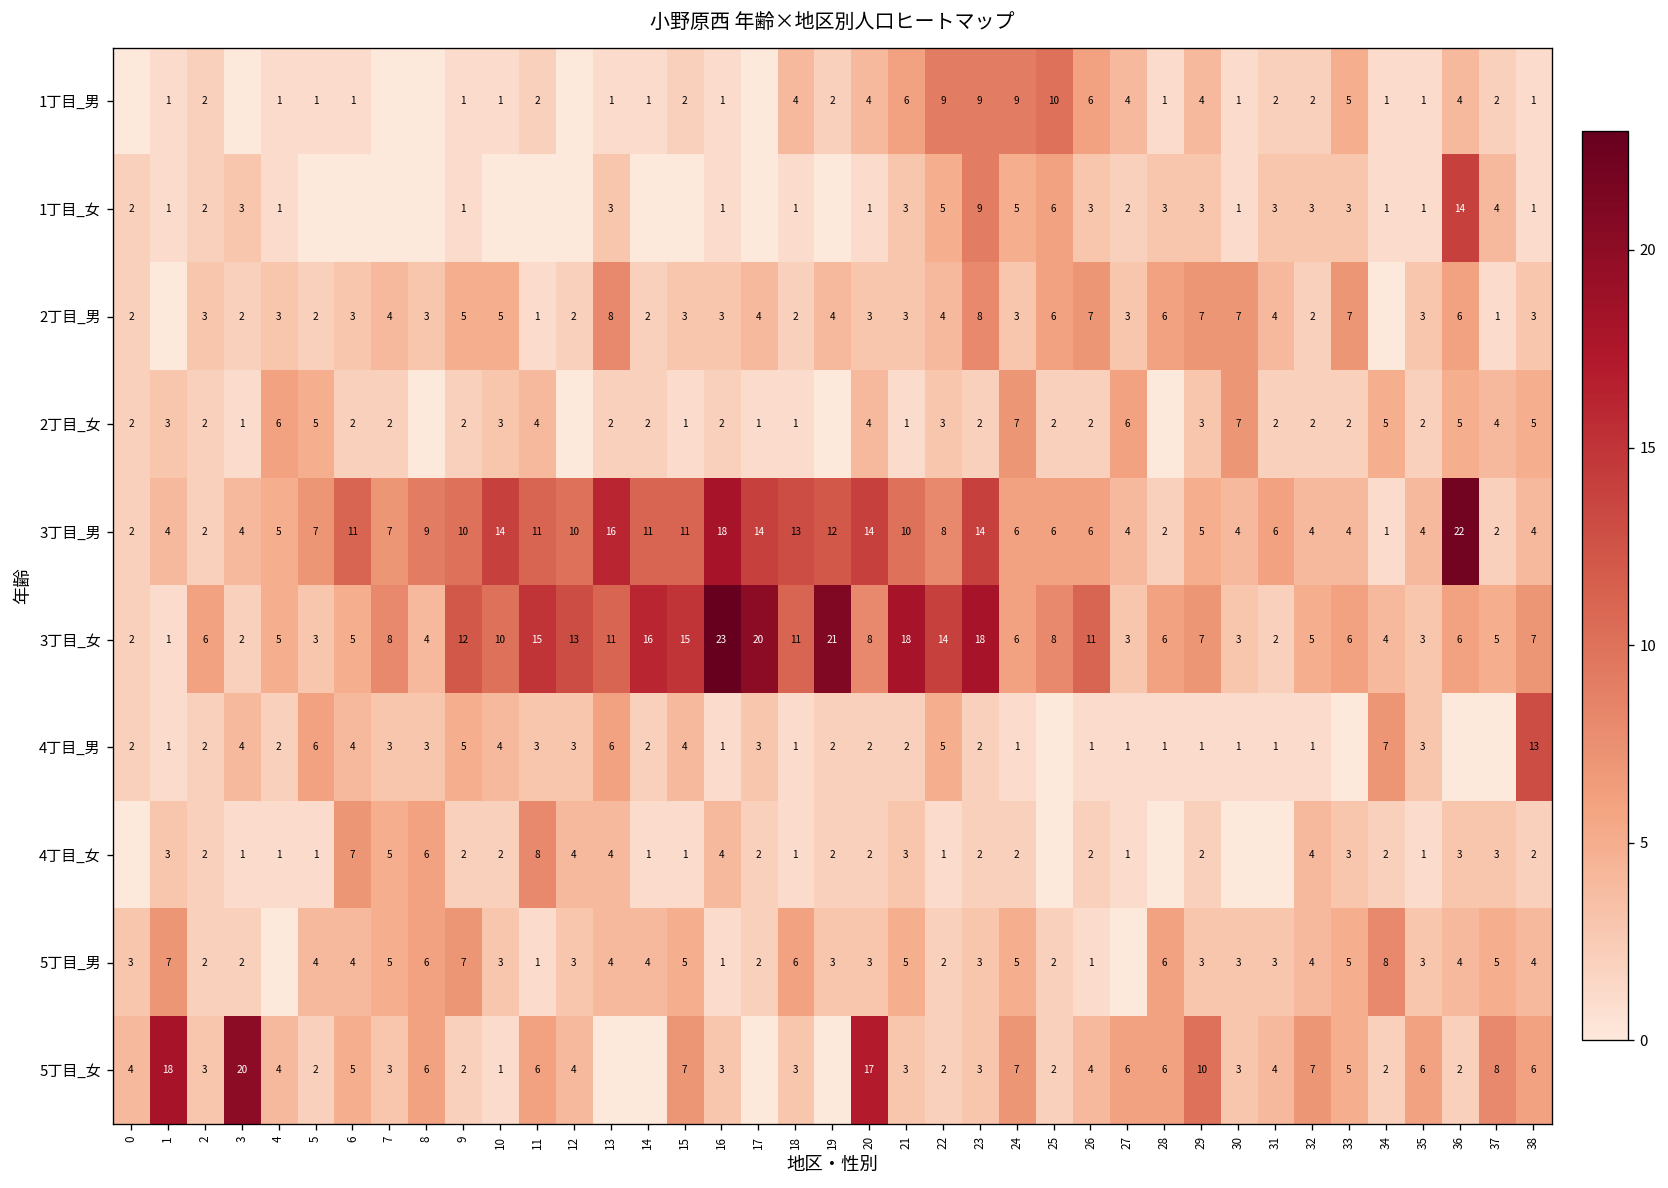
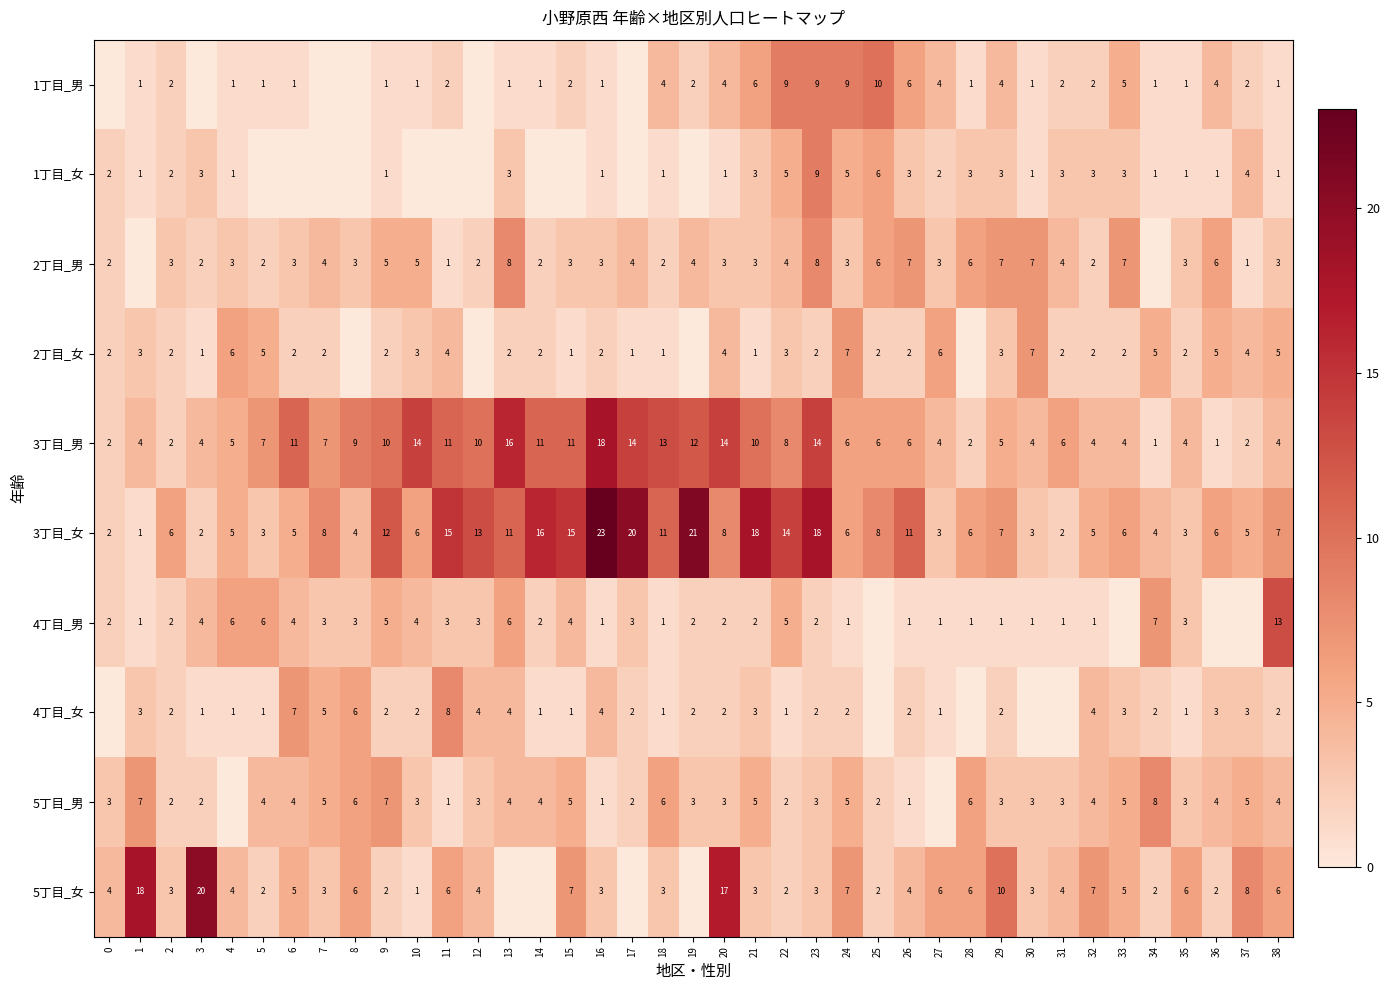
1丁目_女, 36: 14 -> 1
3丁目_男, 36: 22 -> 1
3丁目_女, 10: 10 -> 6
4丁目_男, 4: 2 -> 6
